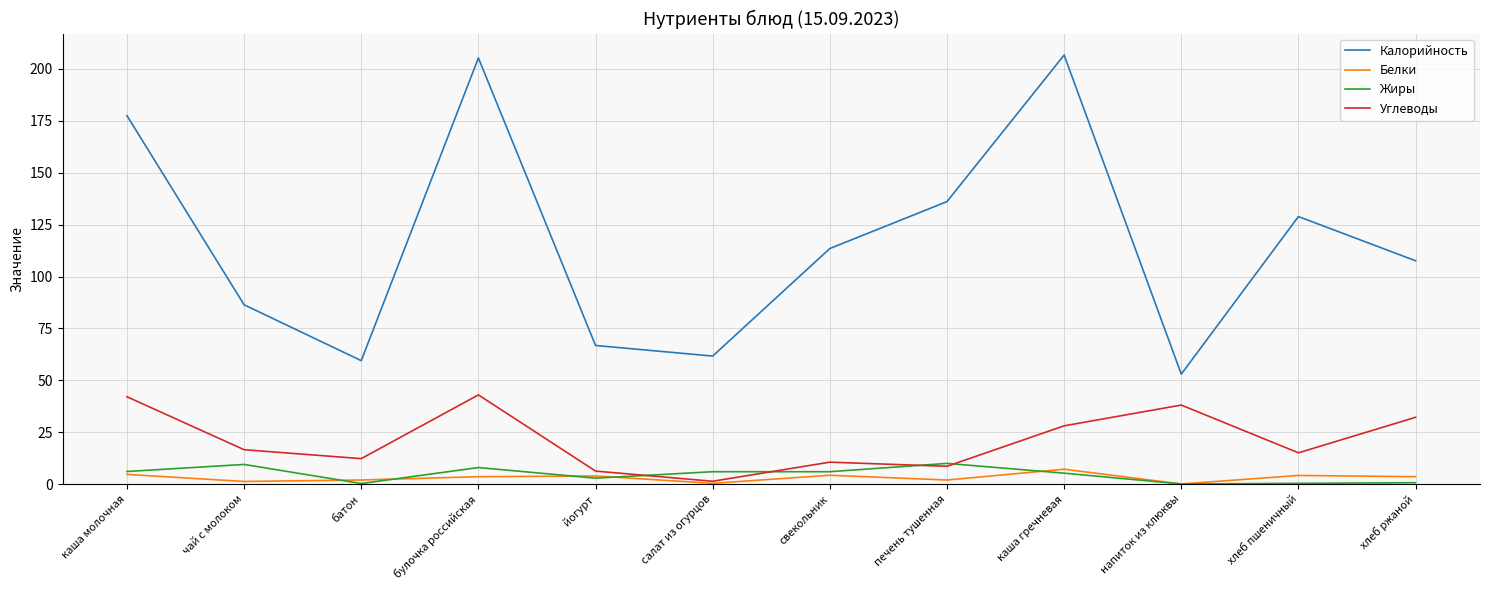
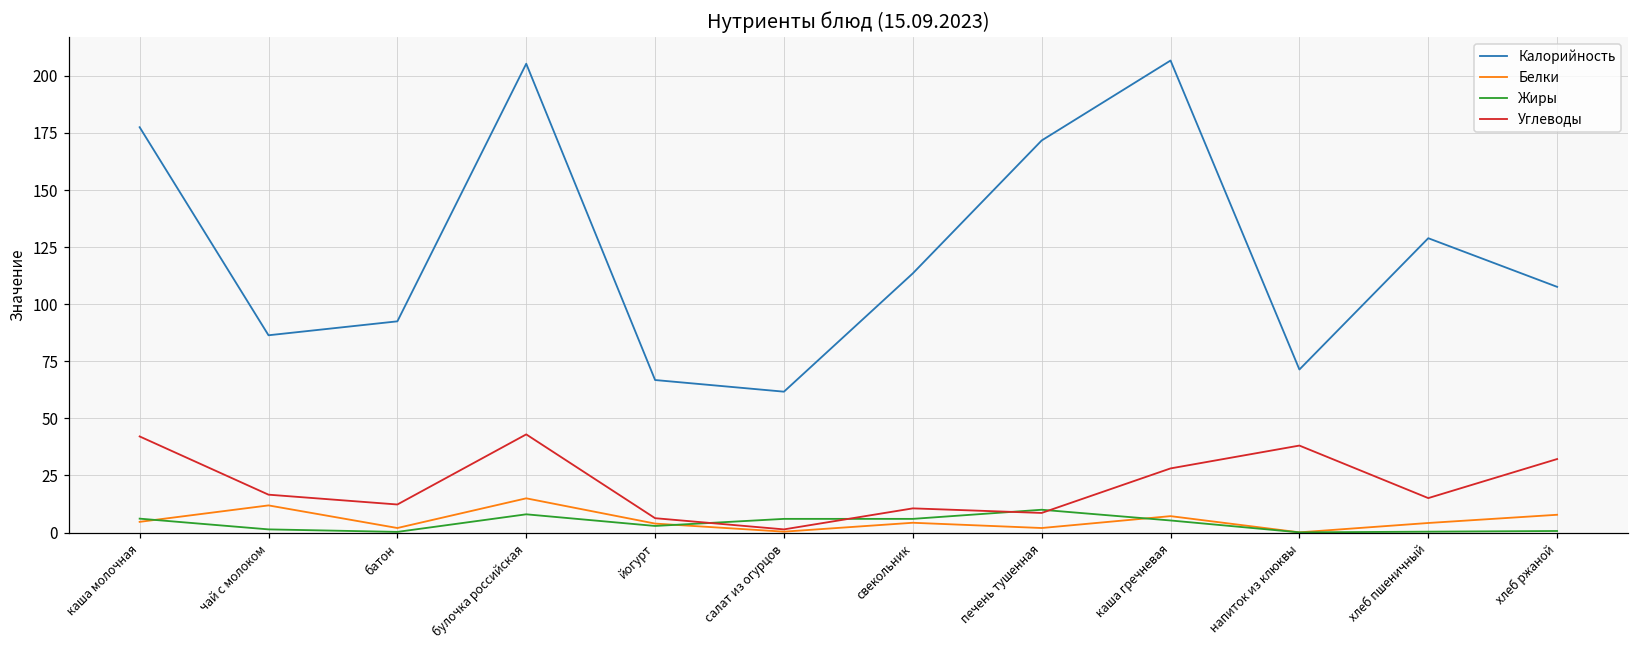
Белки, чай с молоком: 1 -> 12
Жиры, чай с молоком: 10 -> 1
Калорийность, батон: 60 -> 93
Белки, булочка российская: 4 -> 15
Калорийность, печень тушенная: 136 -> 172
Калорийность, напиток из клюквы: 53 -> 71
Белки, хлеб ржаной: 4 -> 8
